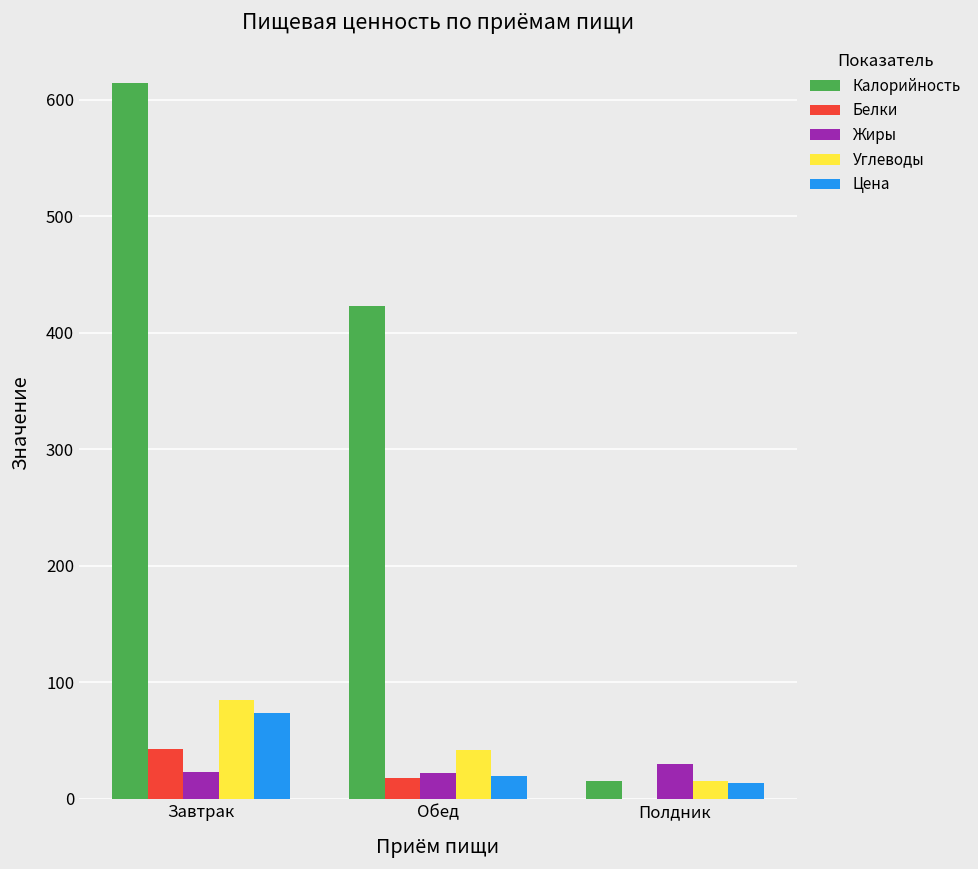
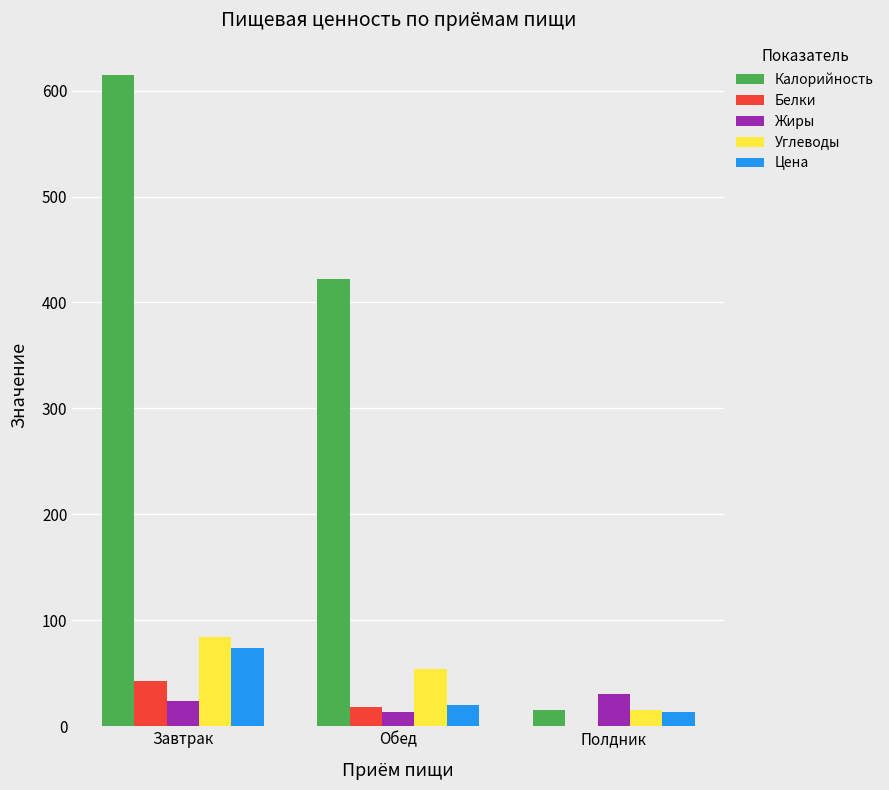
Жиры, Обед: 22 -> 14
Углеводы, Обед: 42 -> 54
